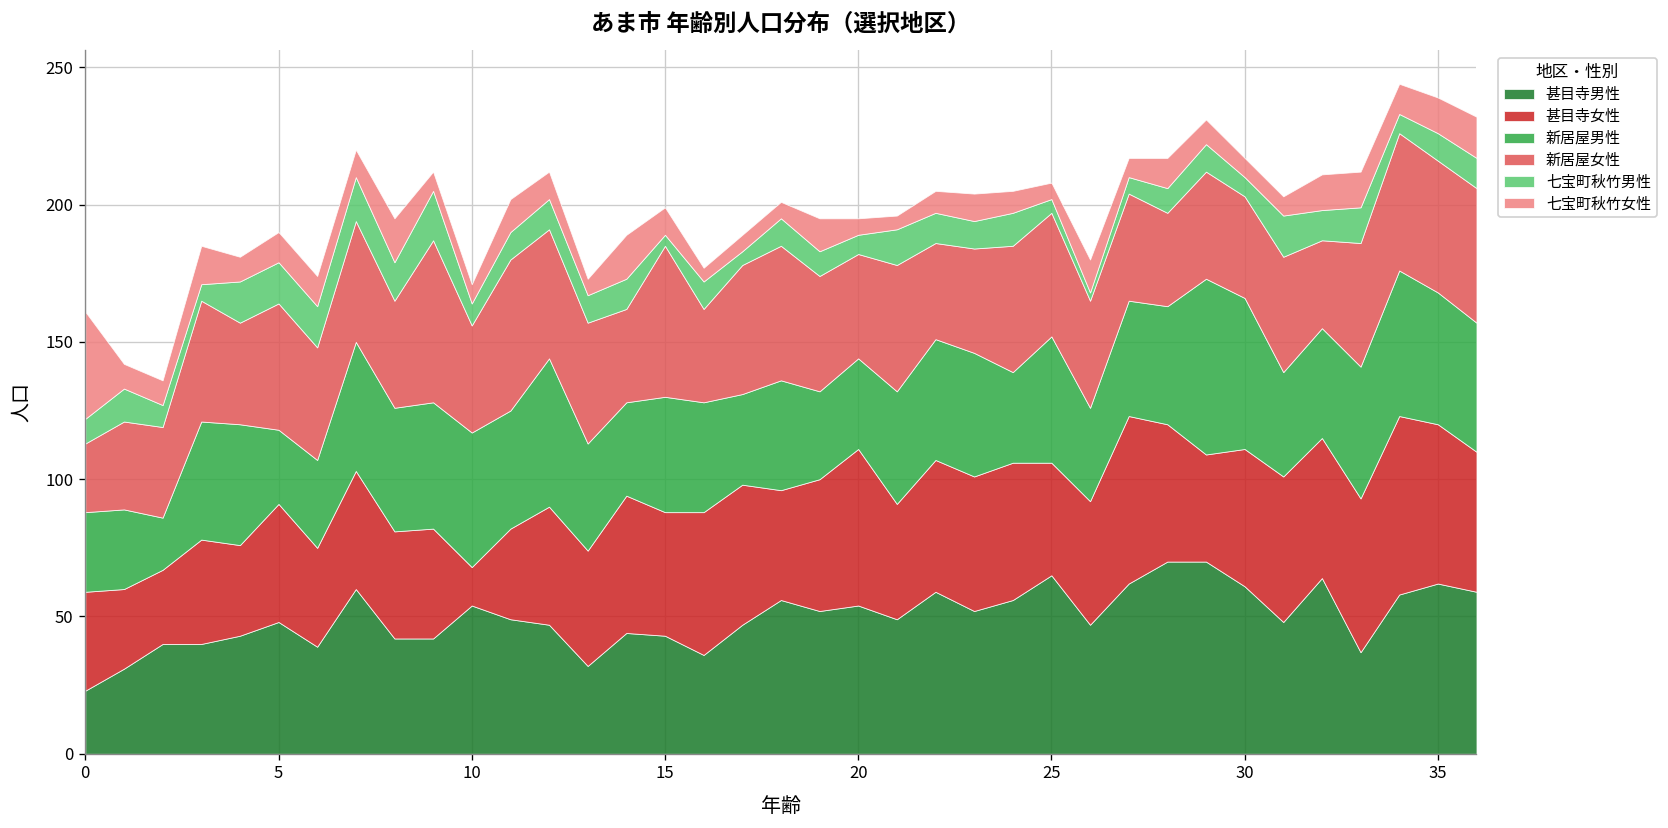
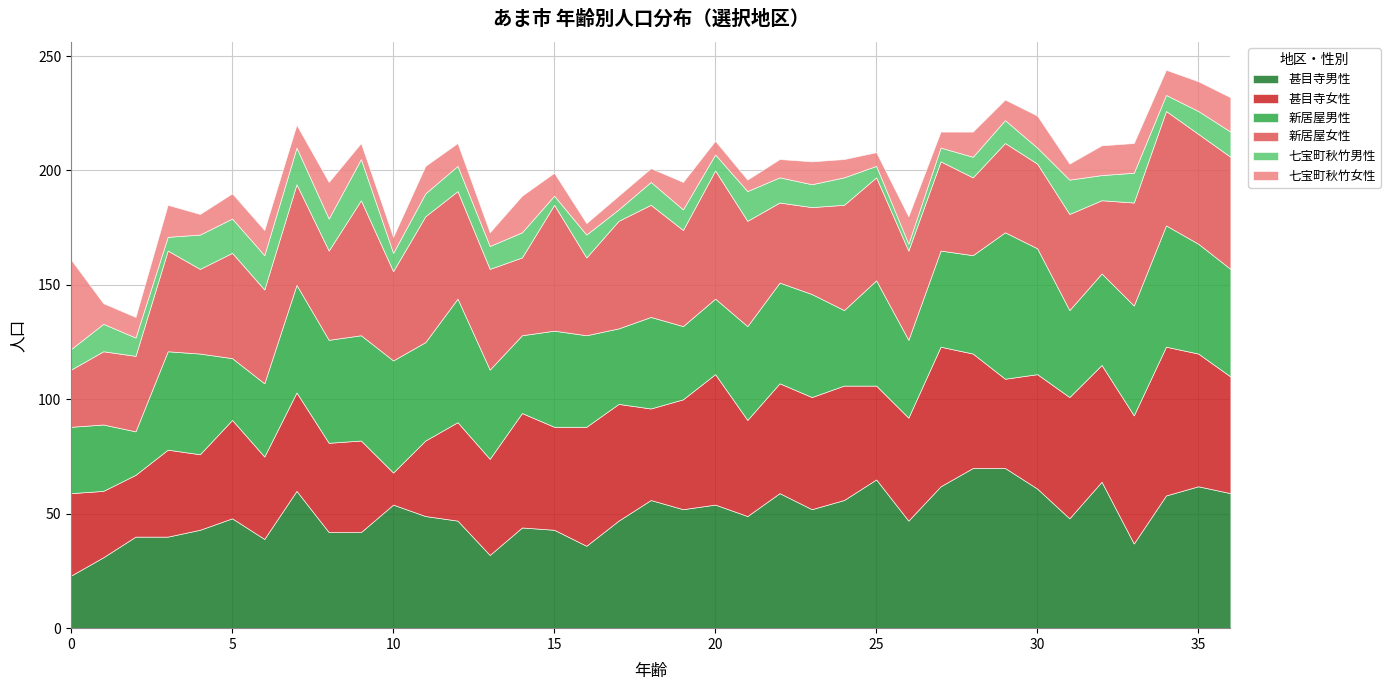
新居屋女性, 20: 38 -> 56
七宝町秋竹女性, 30: 7 -> 14
